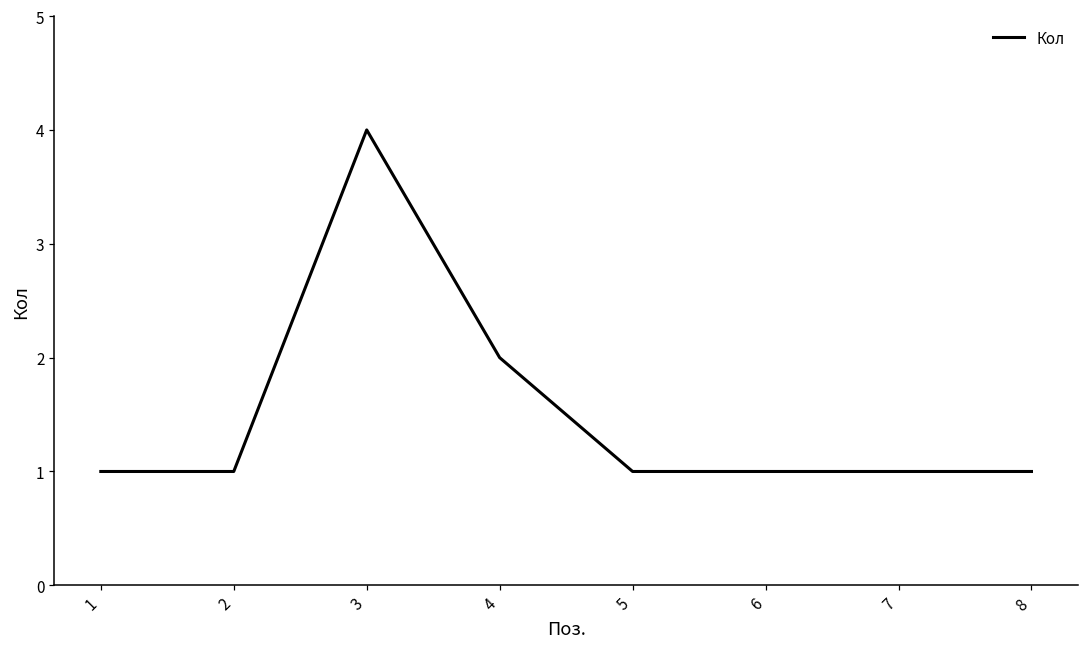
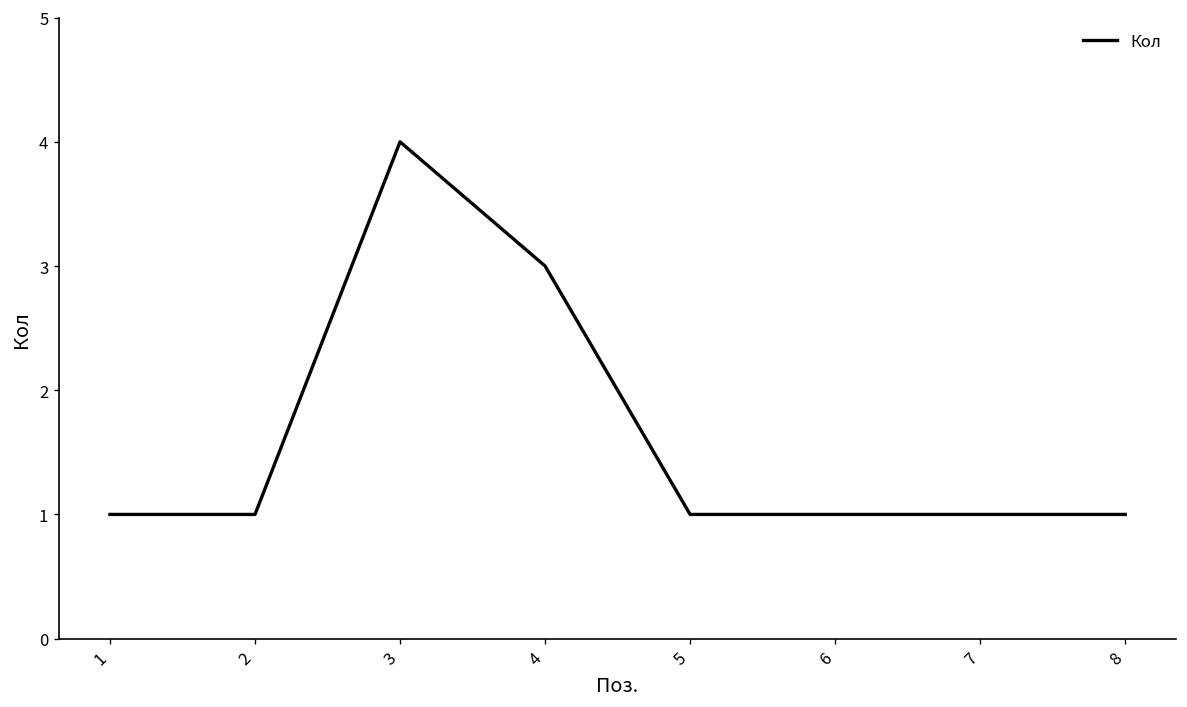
4: 2 -> 3
